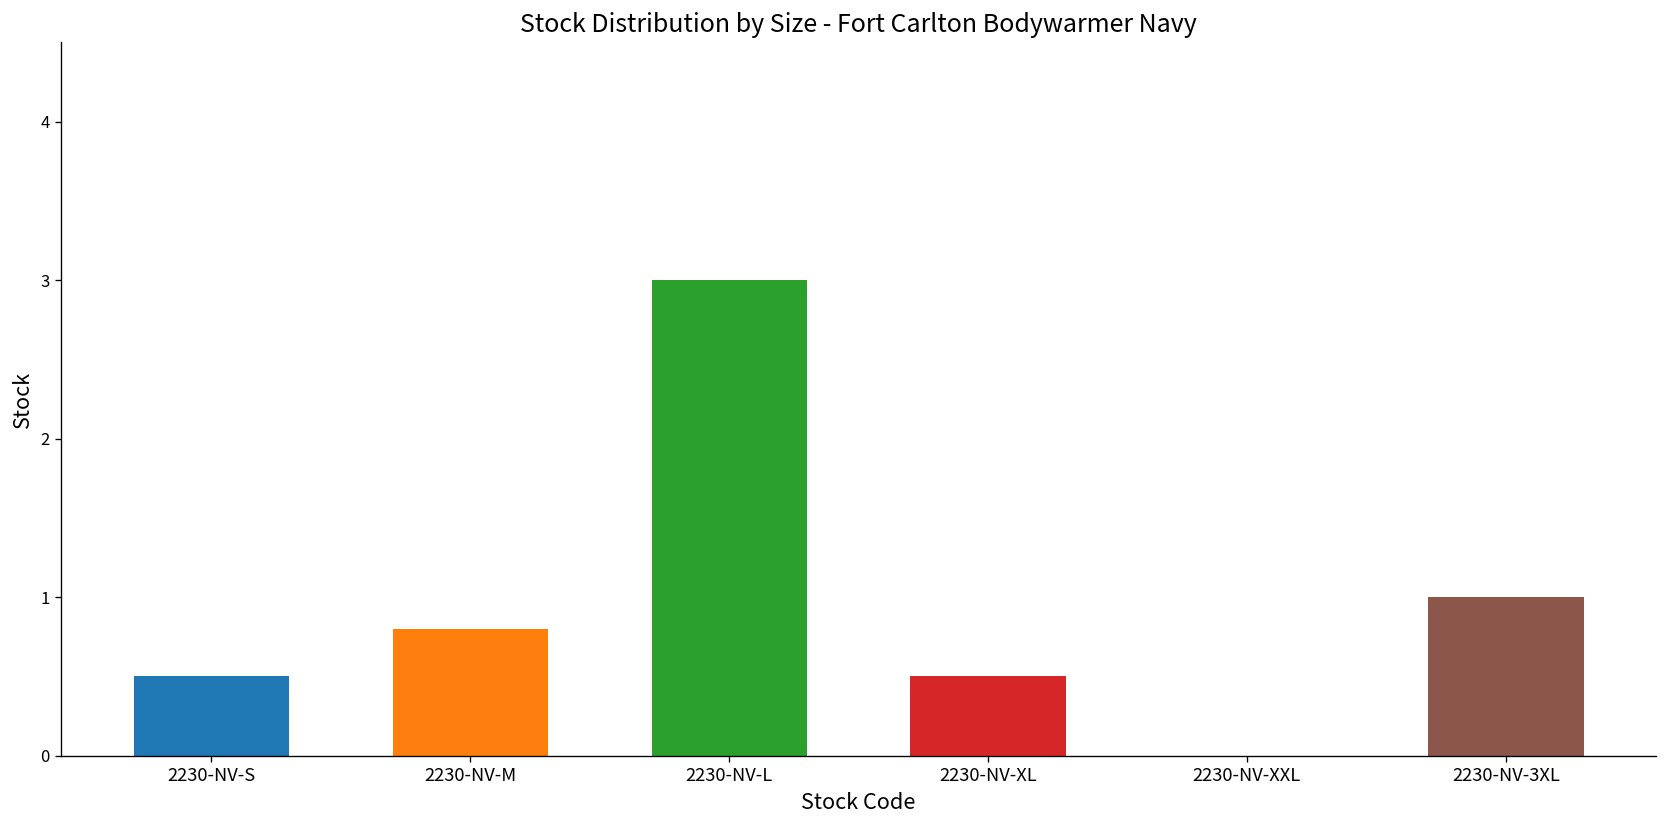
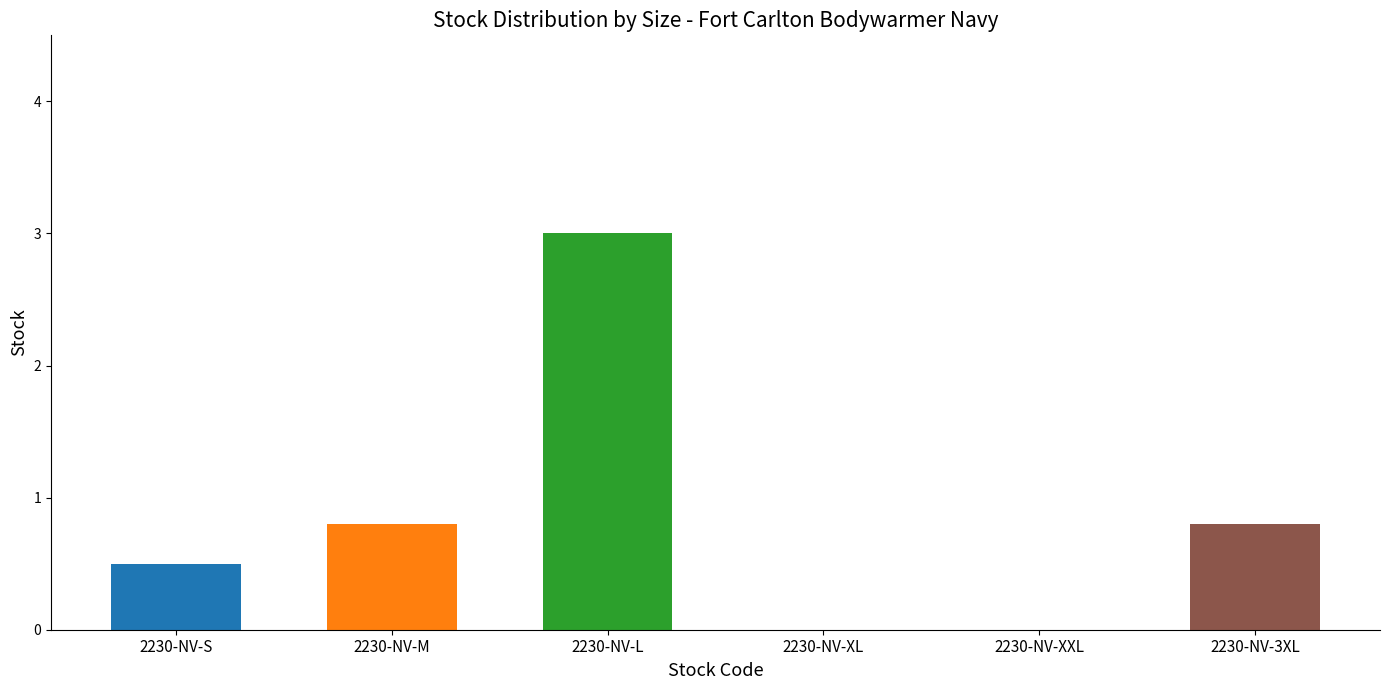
2230-NV-XL: 0.5 -> 0.0
2230-NV-3XL: 1.0 -> 0.8
